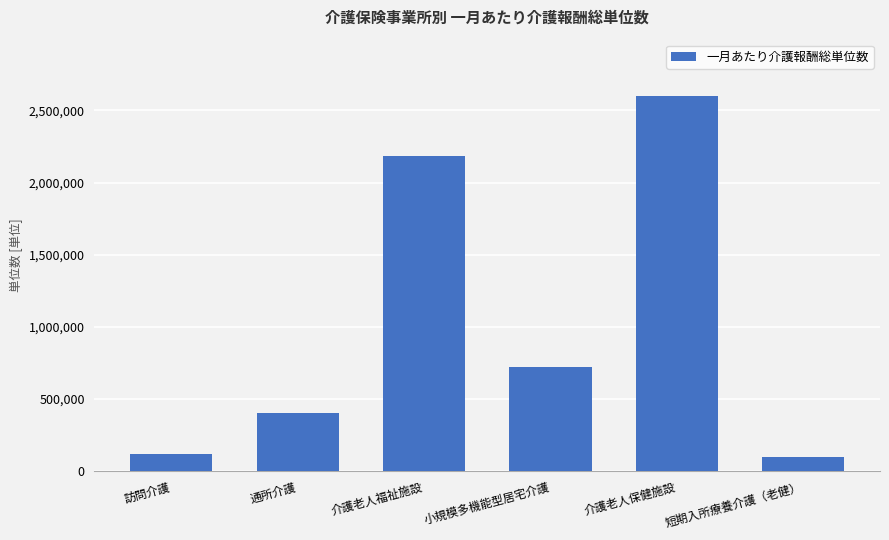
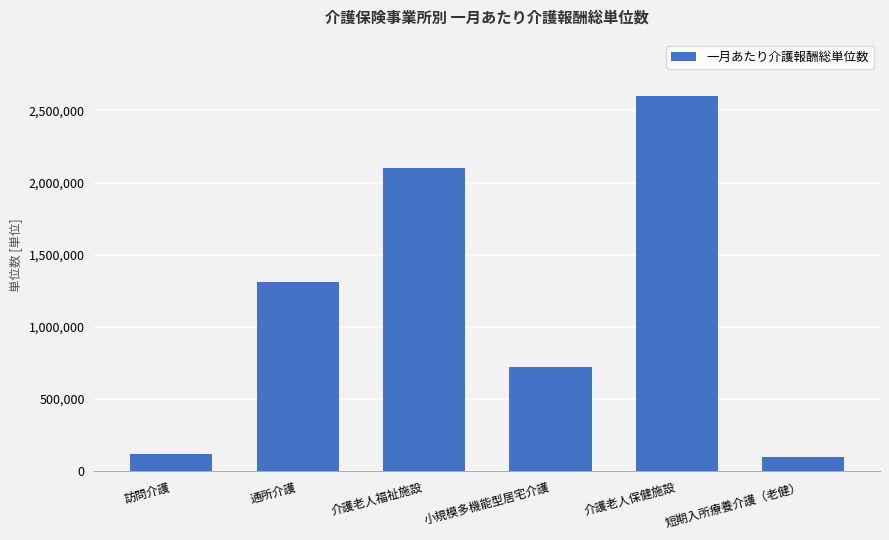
通所介護: 400,000 -> 1,310,000
介護老人福祉施設: 2,180,000 -> 2,100,000
